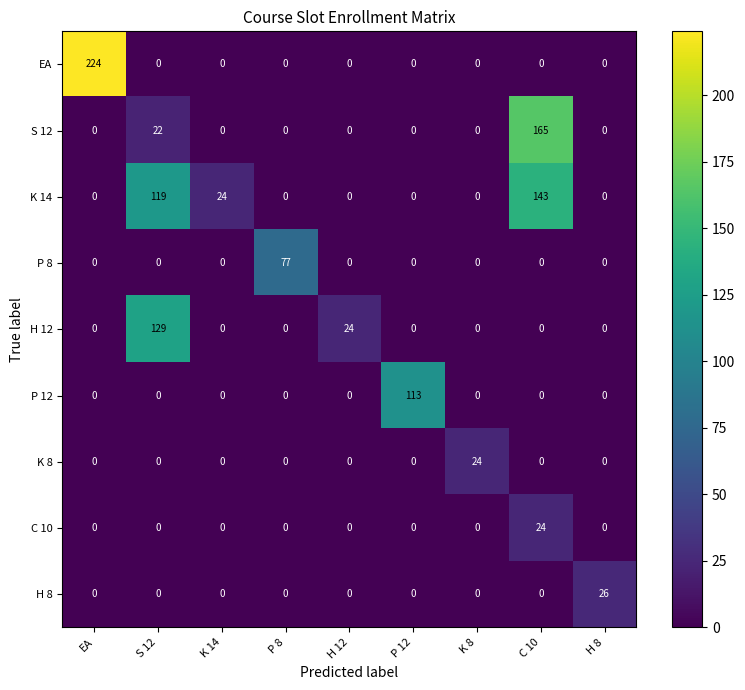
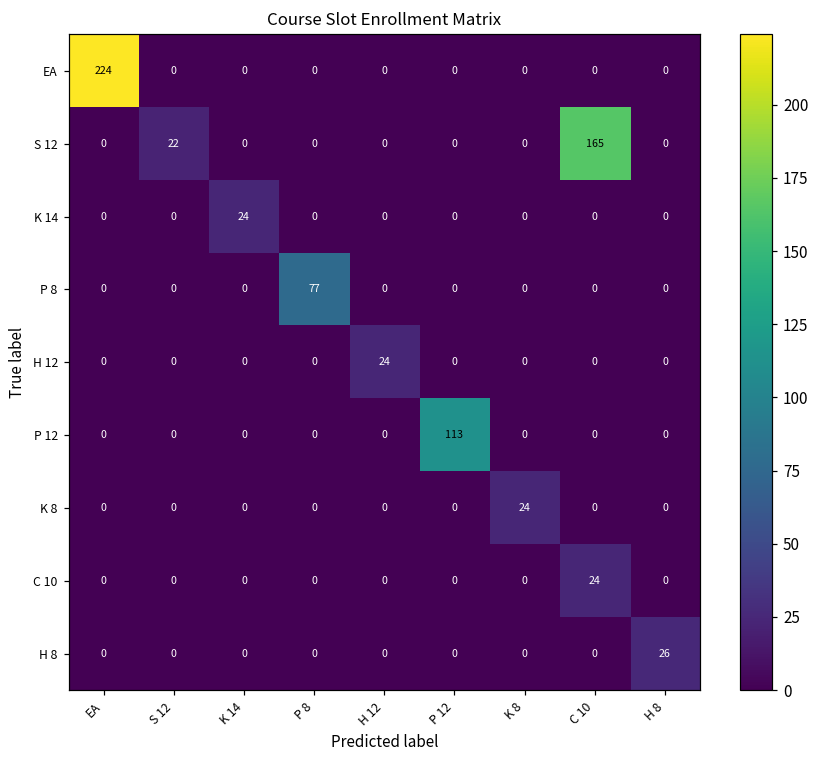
K 14, S 12: 119 -> 0
K 14, C 10: 143 -> 0
H 12, S 12: 129 -> 0
